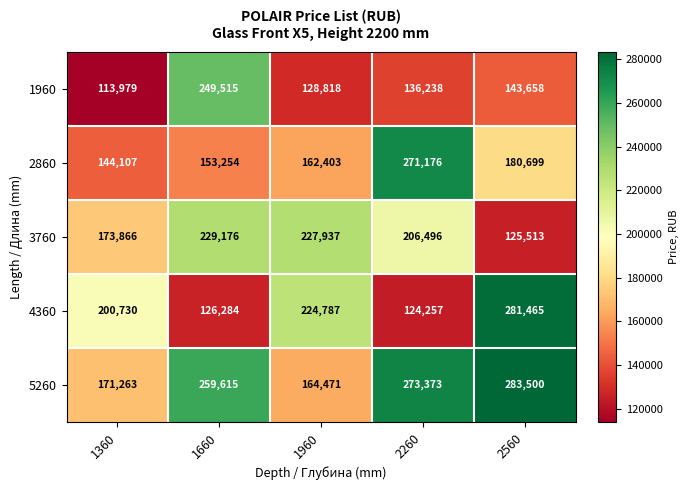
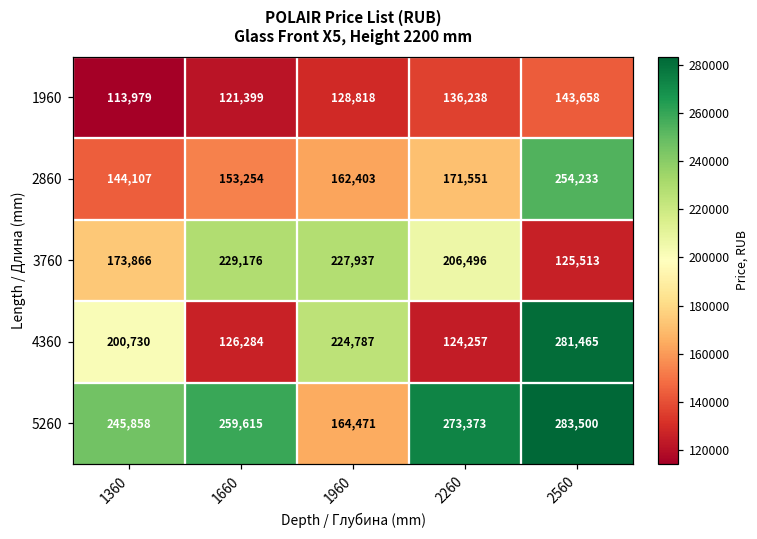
1960, 1660: 249,515 -> 121,399
2860, 2260: 271,176 -> 171,551
2860, 2560: 180,699 -> 254,233
5260, 1360: 171,263 -> 245,858
